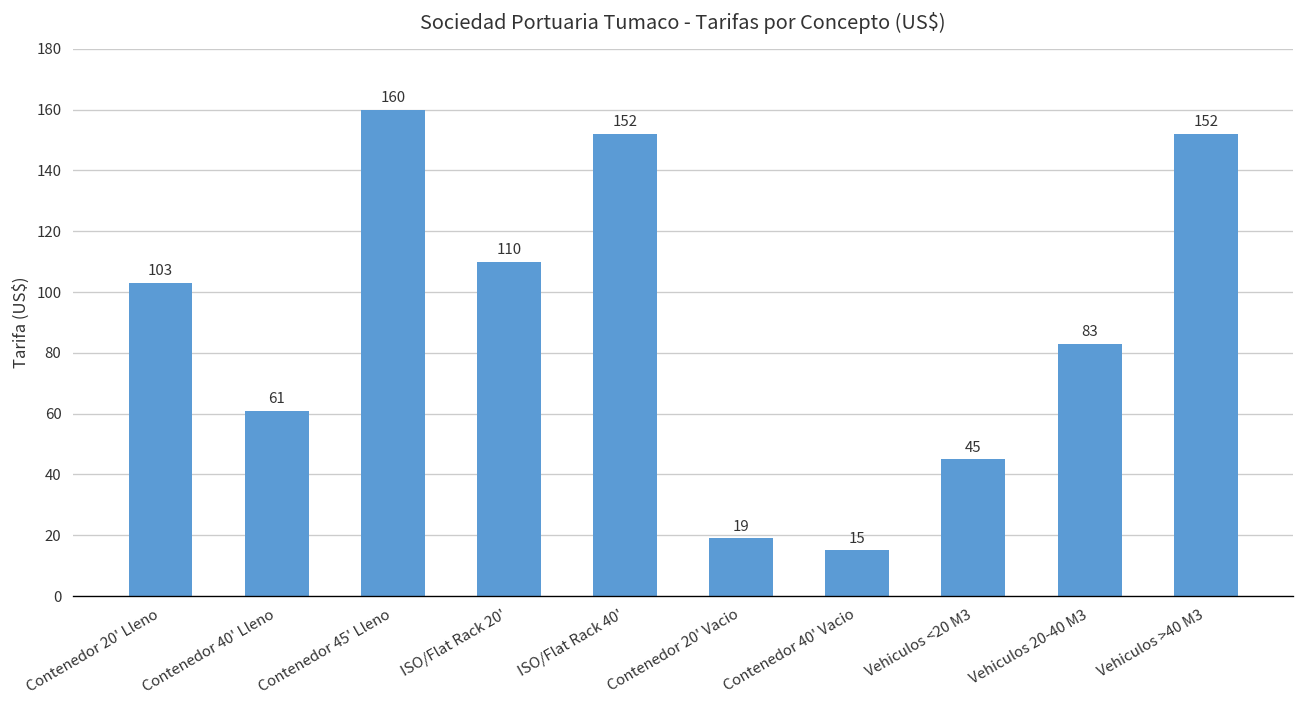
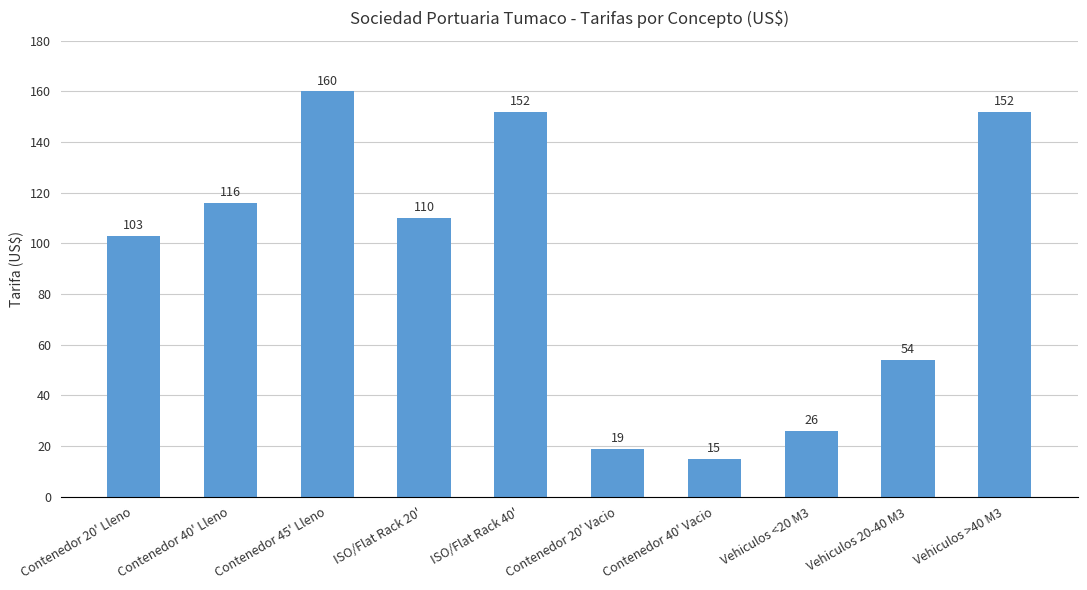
Contenedor 40' Lleno: 61 -> 116
Vehiculos <20 M3: 45 -> 26
Vehiculos 20-40 M3: 83 -> 54
